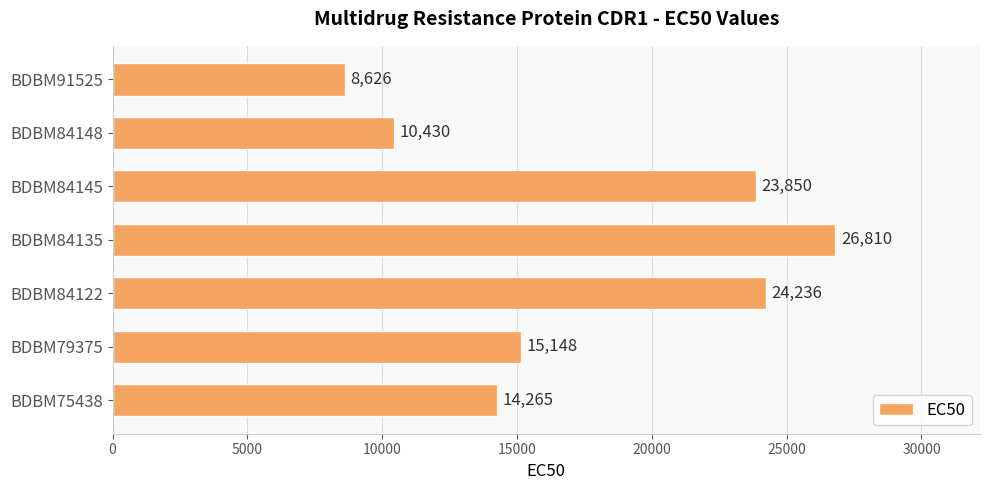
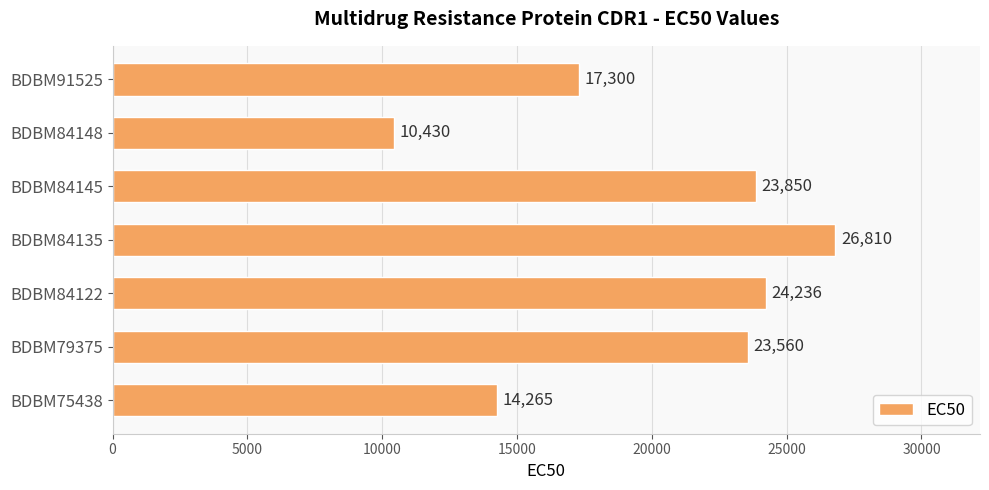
BDBM91525: 8,626 -> 17,300
BDBM79375: 15,148 -> 23,560
